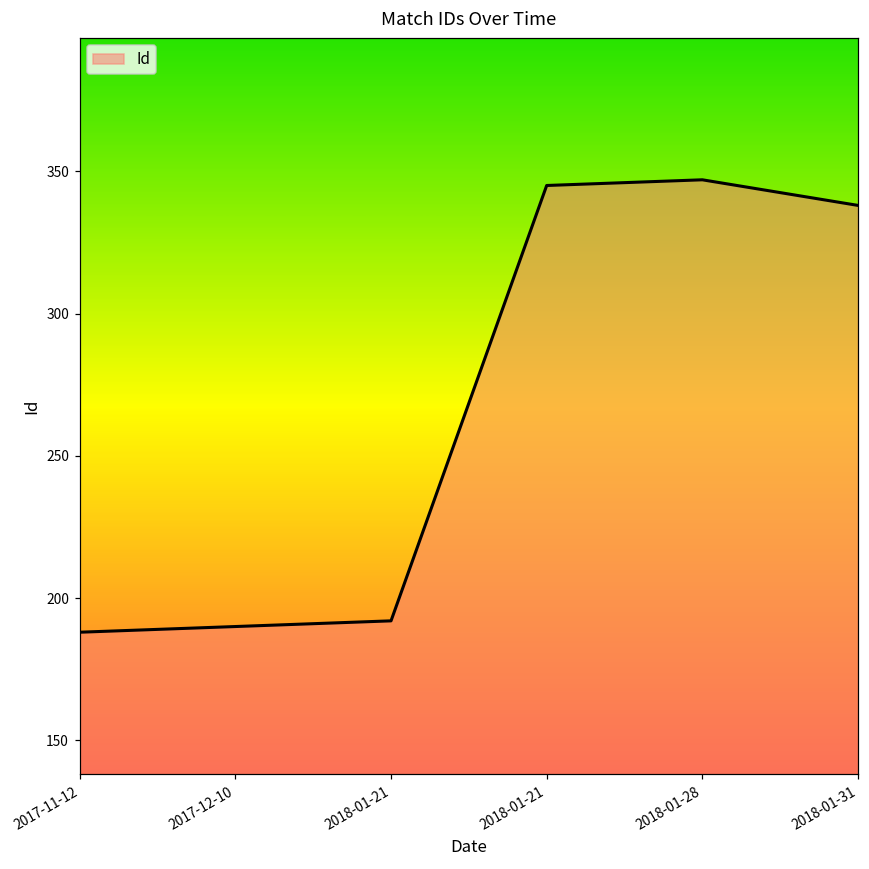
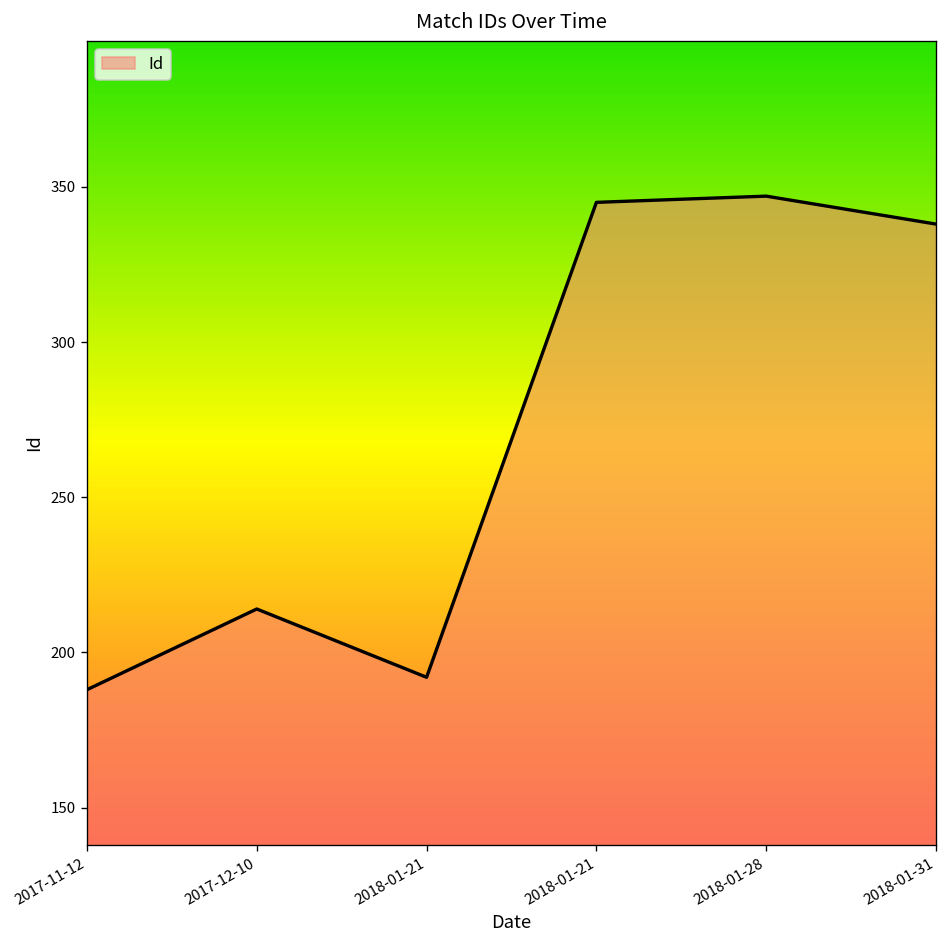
2017-12-10: 190 -> 214
